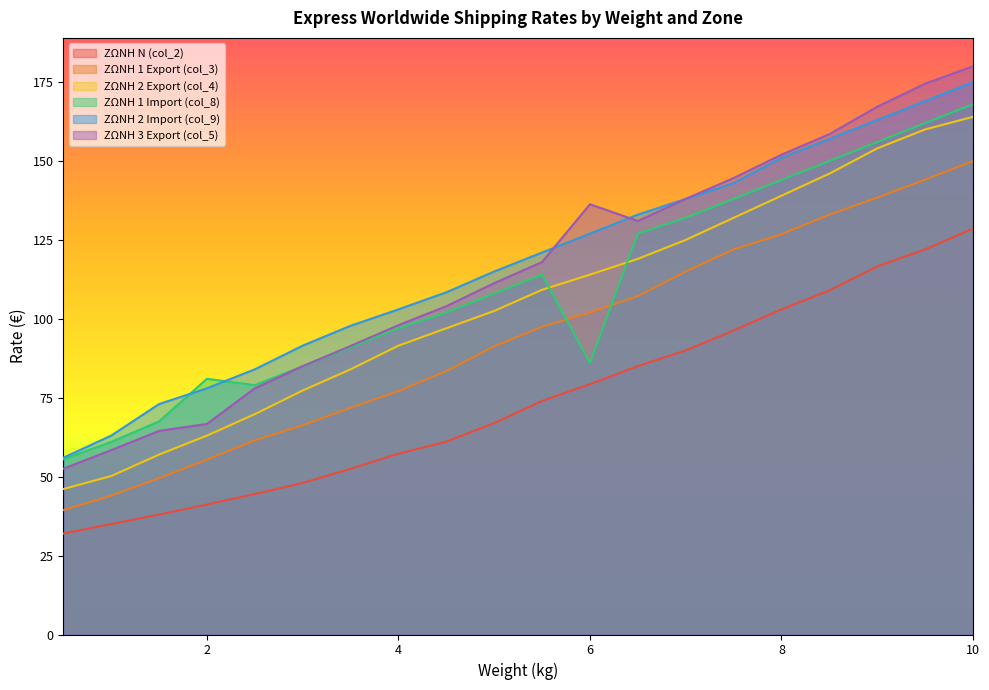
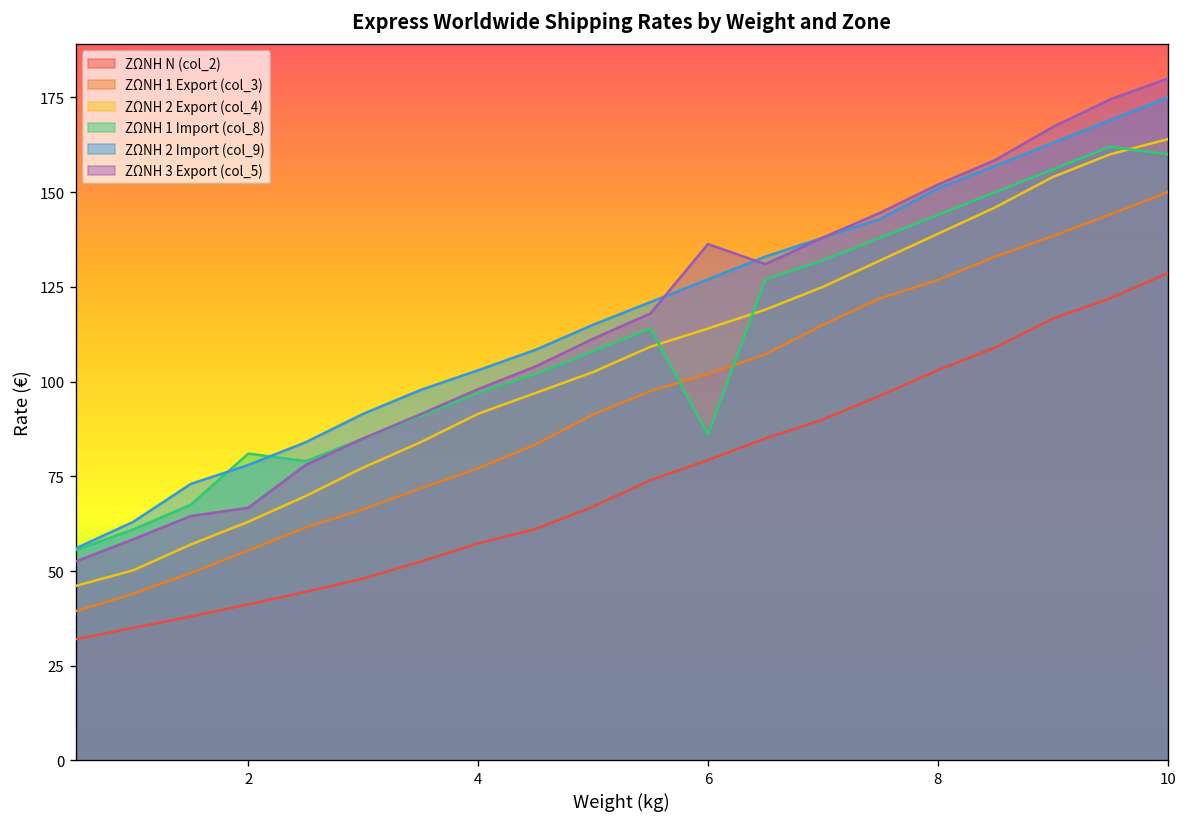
ΖΩΝΗ 1 Import (col_8), 10: 168 -> 160
